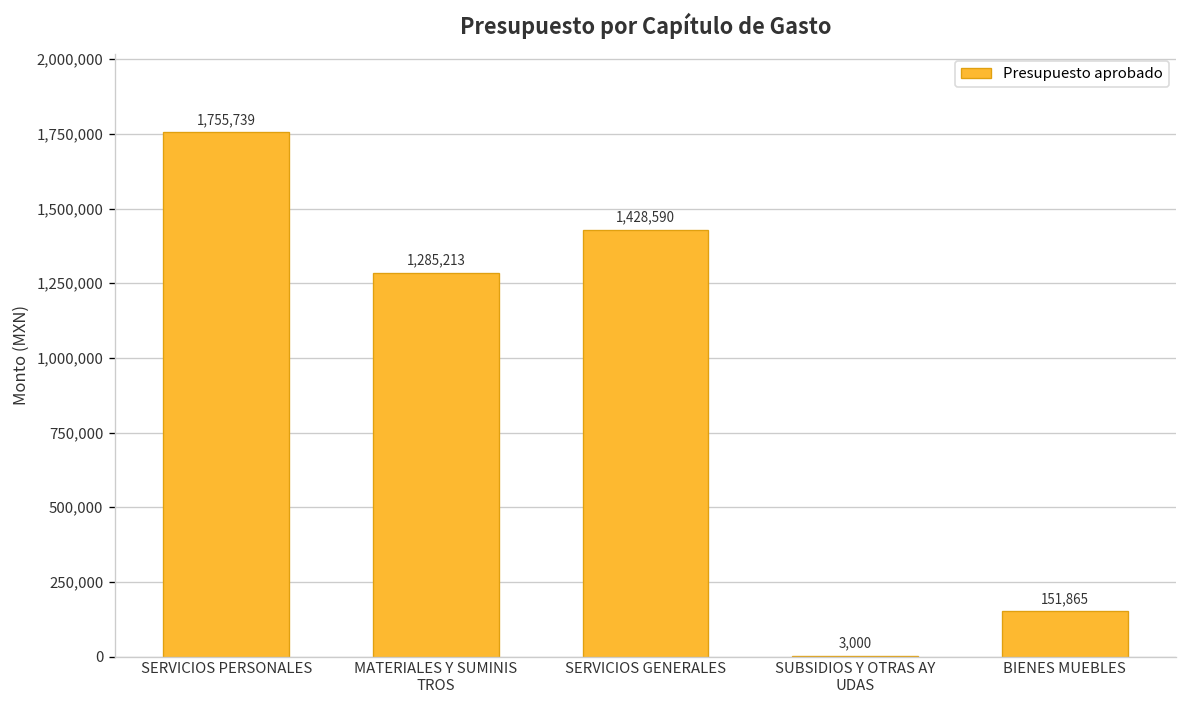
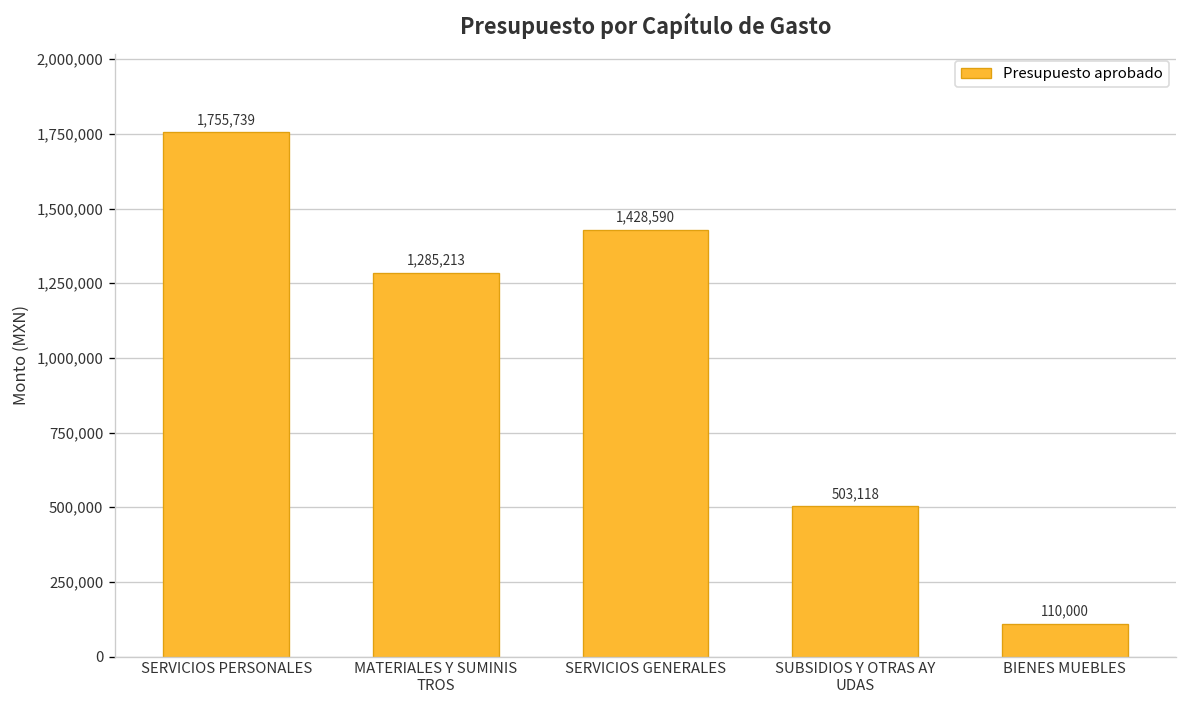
SUBSIDIOS Y OTRAS AY UDAS: 3,000 -> 503,118
BIENES MUEBLES: 151,865 -> 110,000
